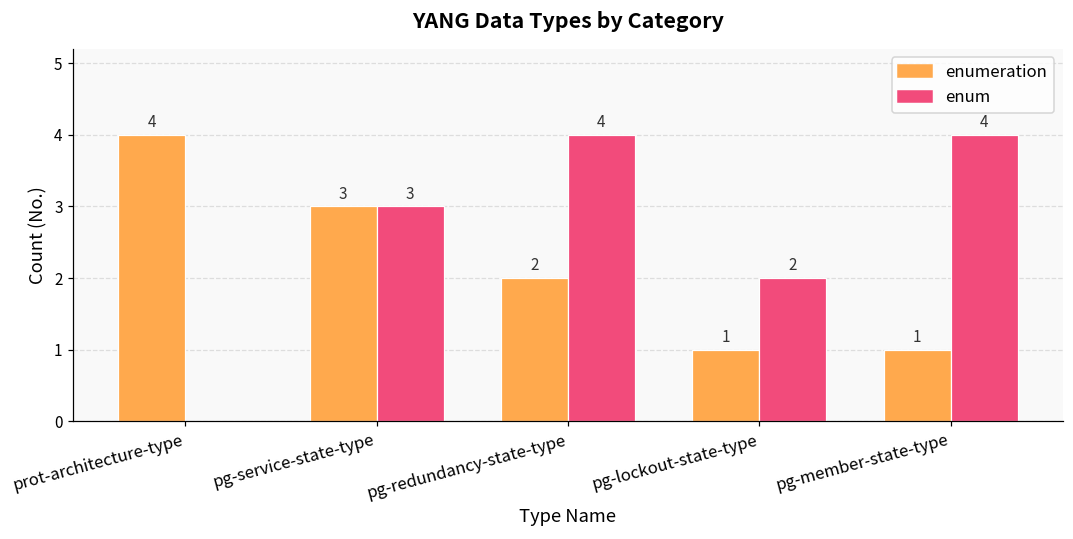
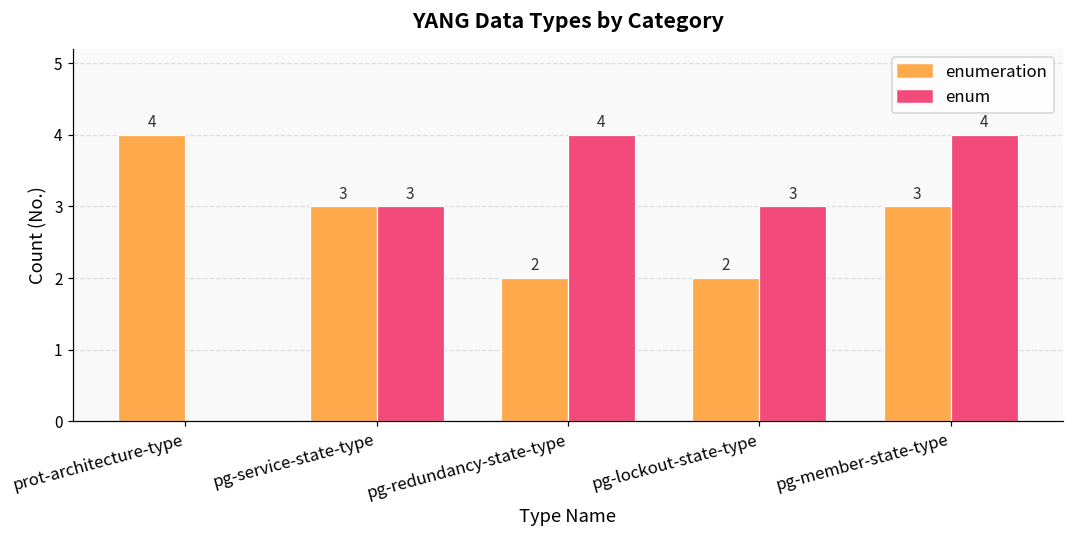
enumeration, pg-lockout-state-type: 1 -> 2
enum, pg-lockout-state-type: 2 -> 3
enumeration, pg-member-state-type: 1 -> 3
